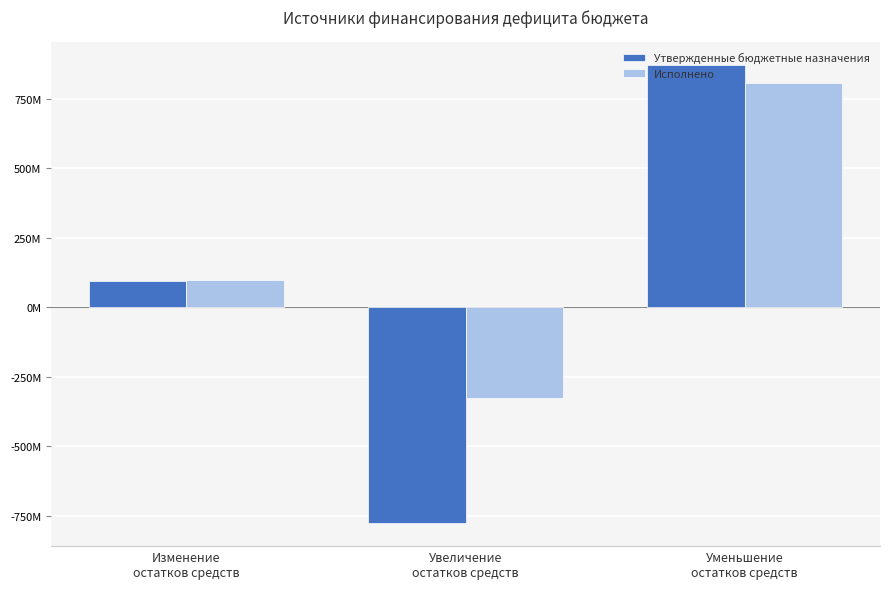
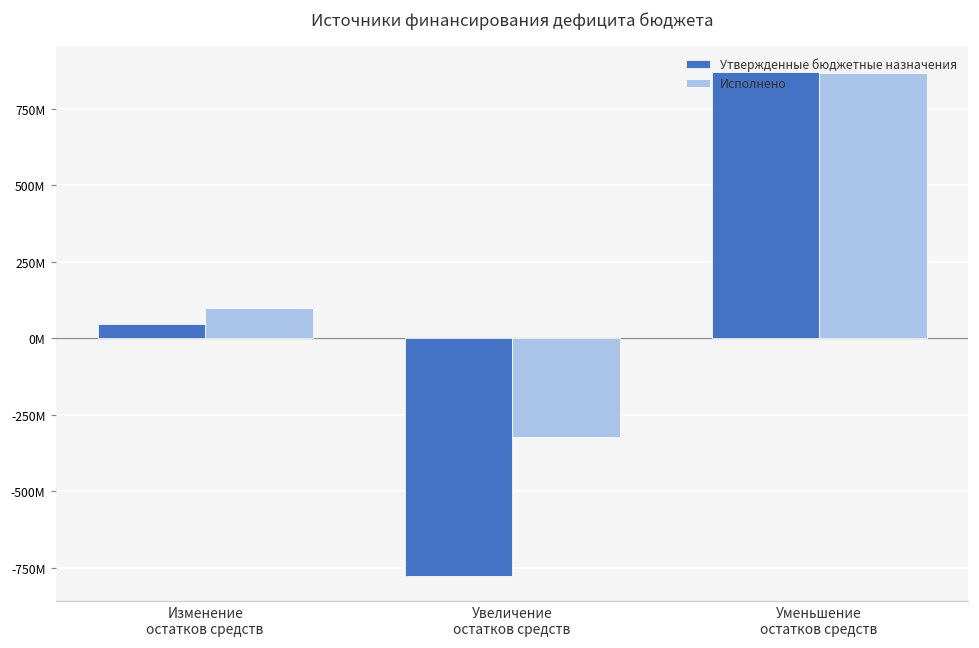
Утвержденные бюджетные назначения, Изменение остатков средств: 100000000 -> 50000000
Исполнено, Уменьшение остатков средств: 810000000 -> 870000000
